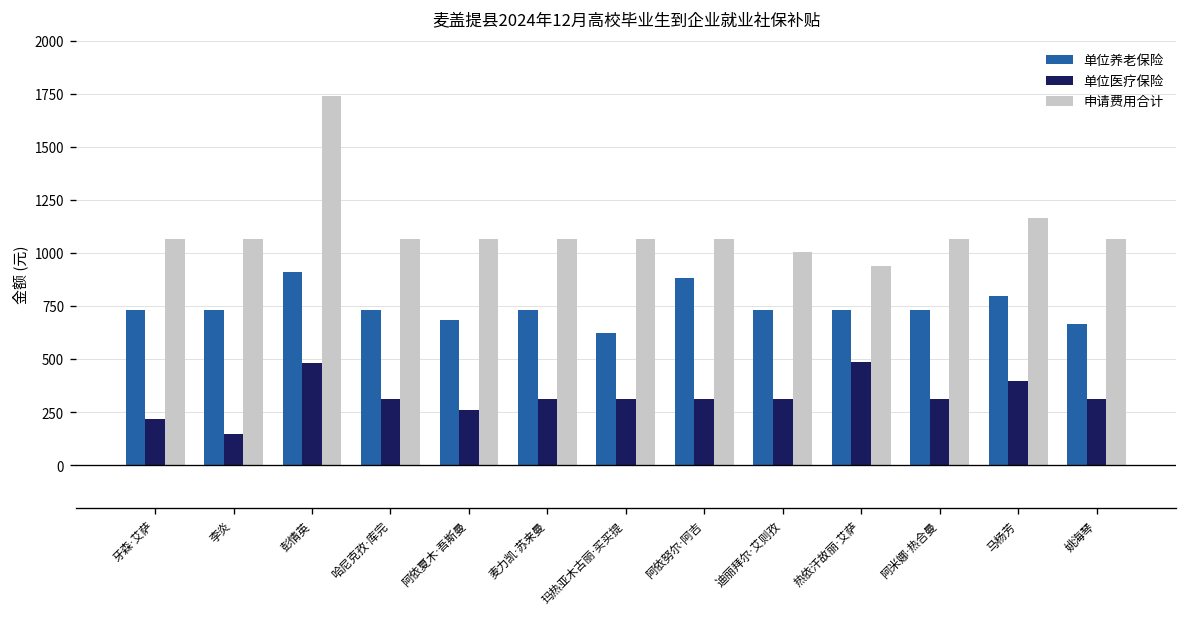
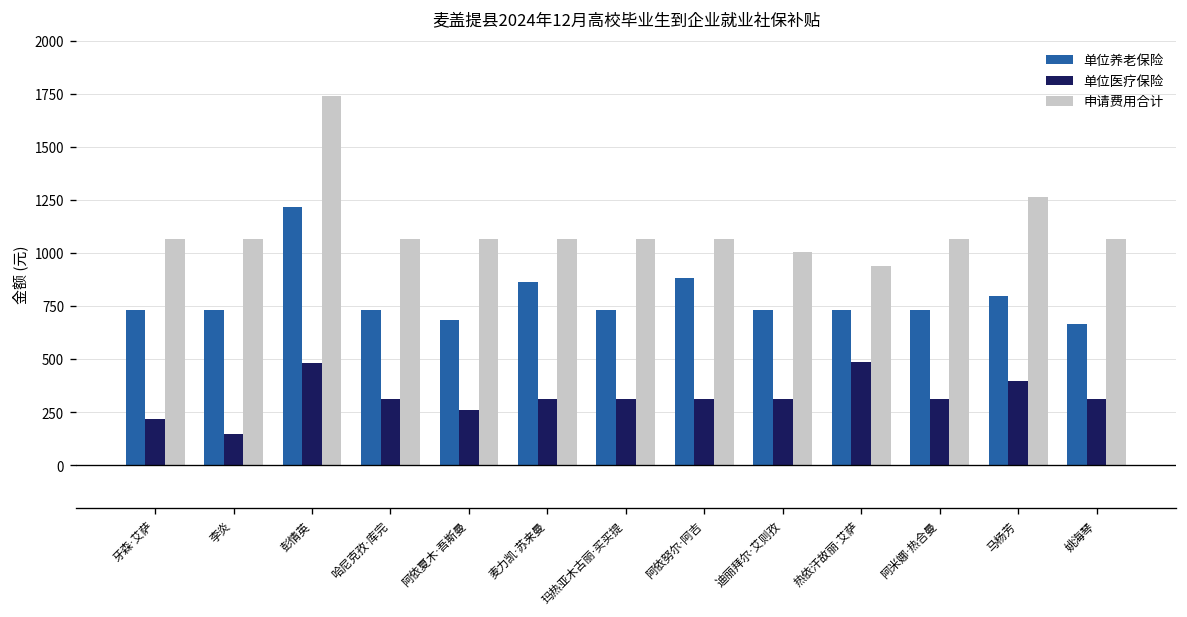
单位养老保险, 彭情英: 910 -> 1220
单位养老保险, 麦力凯·苏来曼: 730 -> 870
单位养老保险, 玛热亚木古丽·买买提: 620 -> 730
申请费用合计, 马杨芳: 1170 -> 1270
